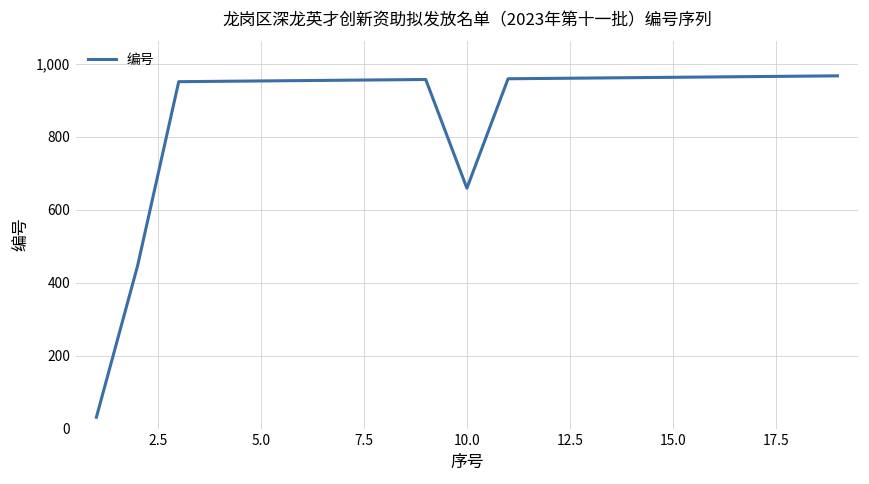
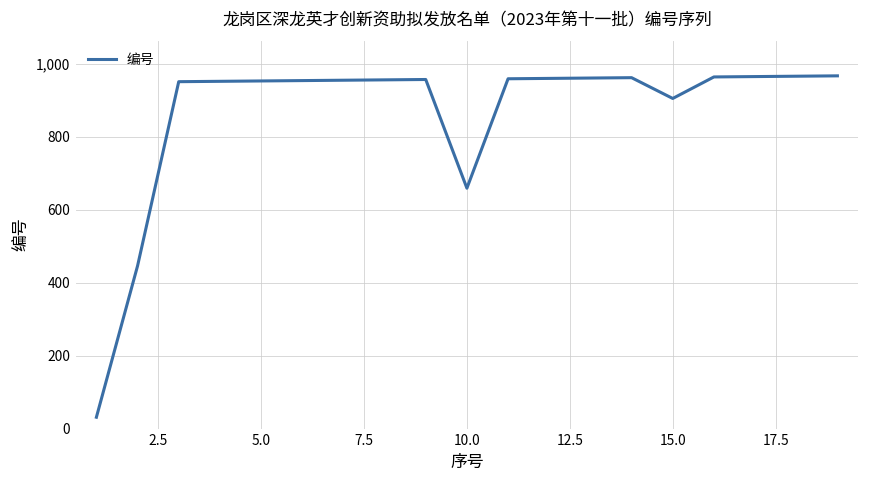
15.0: 960 -> 910
